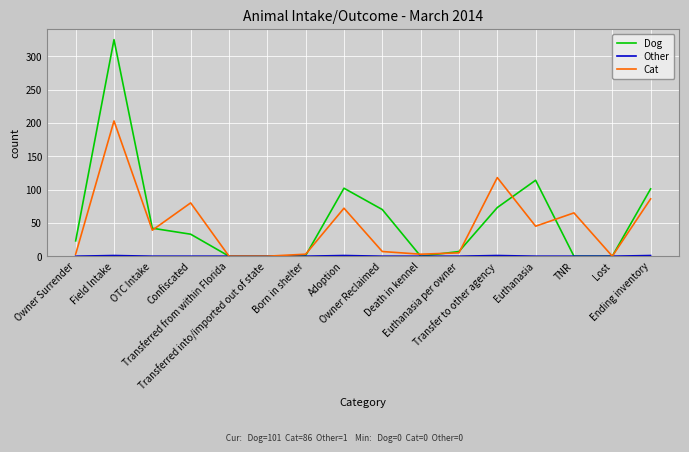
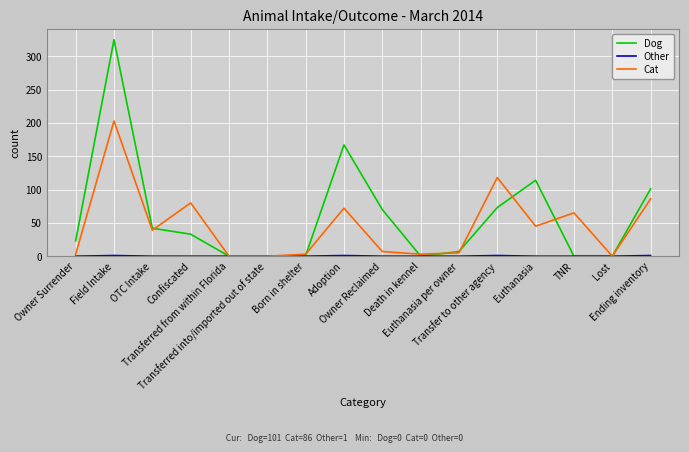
Dog, Adoption: 100 -> 170
